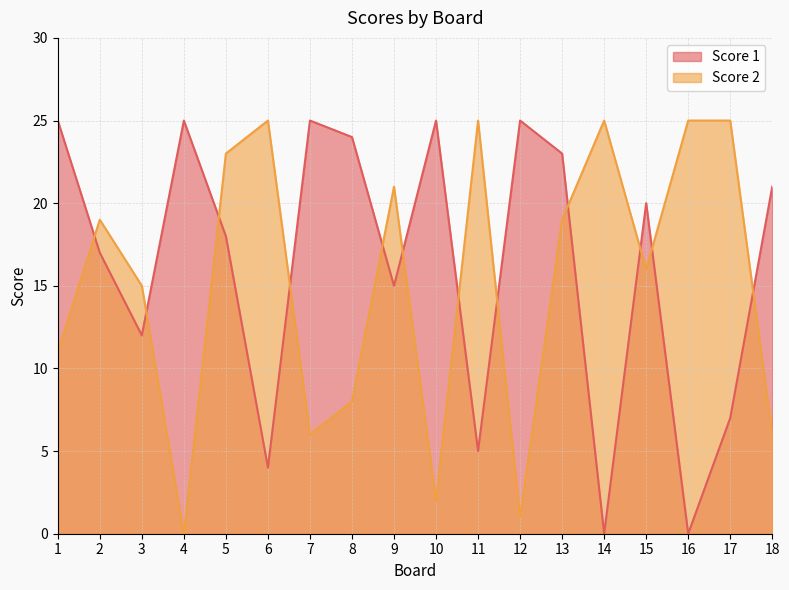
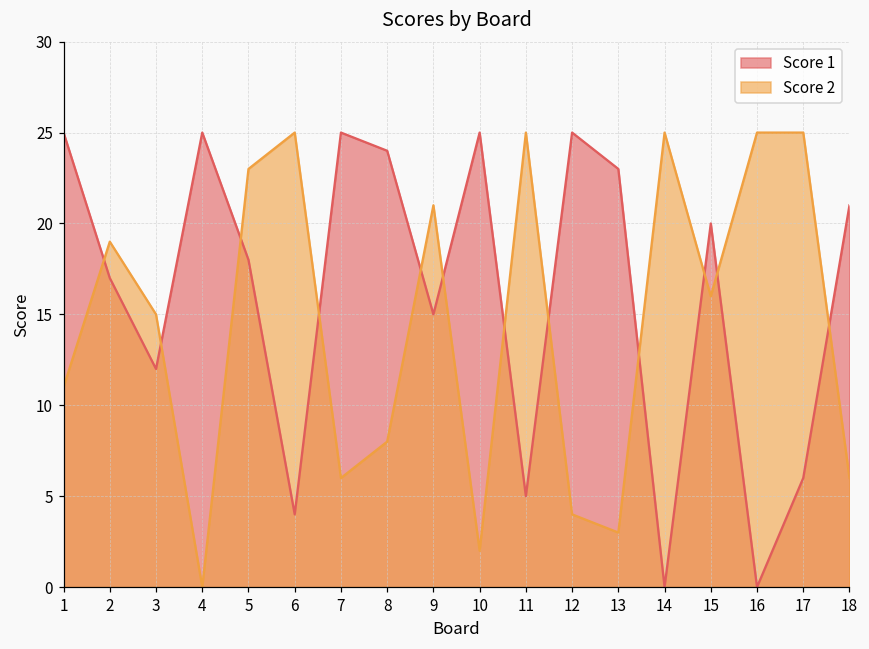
Score 2, 12: 1 -> 4
Score 2, 13: 19 -> 3
Score 1, 17: 7 -> 6
